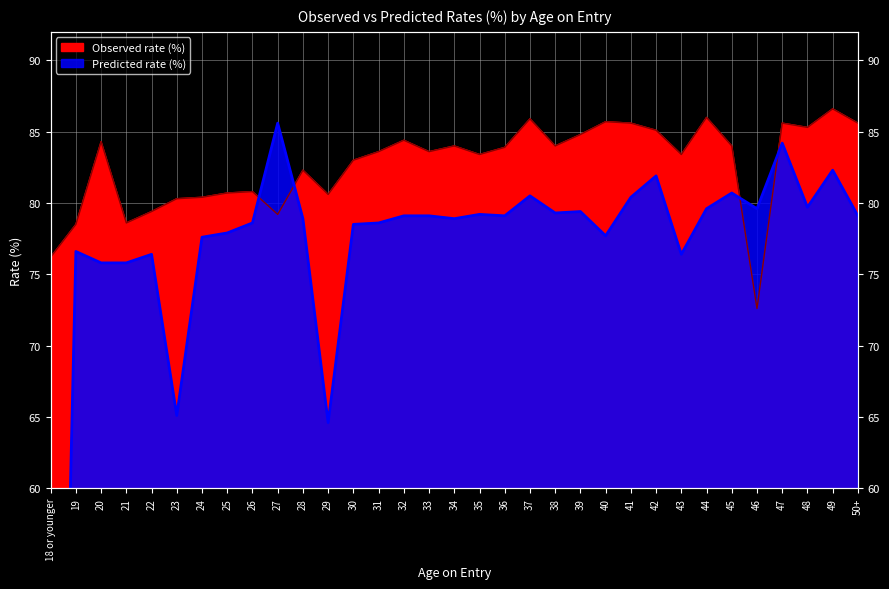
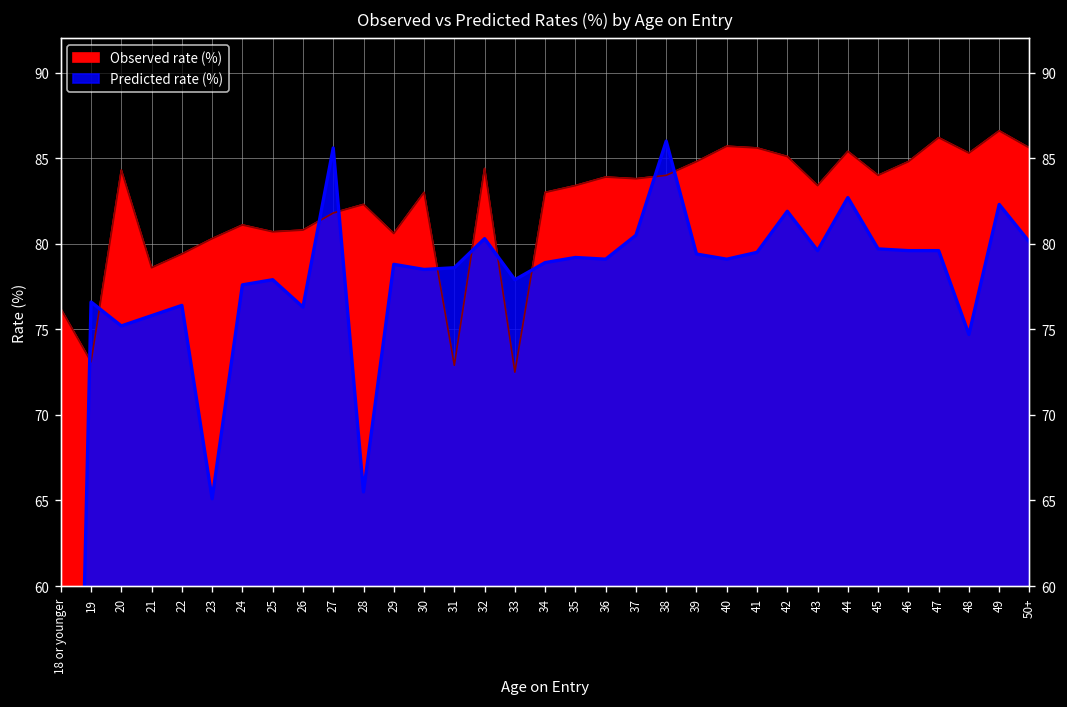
Observed rate (%), 19: 78.5 -> 73.1
Predicted rate (%), 20: 75.8 -> 75.2
Observed rate (%), 24: 80.4 -> 81.1
Predicted rate (%), 26: 78.6 -> 76.3
Observed rate (%), 27: 79.2 -> 81.8
Predicted rate (%), 28: 78.9 -> 65.5
Predicted rate (%), 29: 64.6 -> 78.8
Observed rate (%), 31: 83.6 -> 72.9
Predicted rate (%), 32: 79.1 -> 80.3
Observed rate (%), 33: 83.6 -> 72.5
Predicted rate (%), 33: 79.1 -> 77.9
Observed rate (%), 34: 84 -> 83
Observed rate (%), 37: 85.9 -> 83.8
Predicted rate (%), 38: 79.3 -> 86.0
Predicted rate (%), 40: 77.7 -> 79.1
Predicted rate (%), 41: 80.4 -> 79.5
Predicted rate (%), 43: 76.4 -> 79.6
Observed rate (%), 44: 86.0 -> 85.4
Predicted rate (%), 44: 79.6 -> 82.7
Predicted rate (%), 45: 80.7 -> 79.7
Observed rate (%), 46: 72.6 -> 84.8
Observed rate (%), 47: 85.6 -> 86.2
Predicted rate (%), 47: 84.2 -> 79.6
Predicted rate (%), 48: 79.7 -> 74.7
Predicted rate (%), 50+: 79.1 -> 80.1
